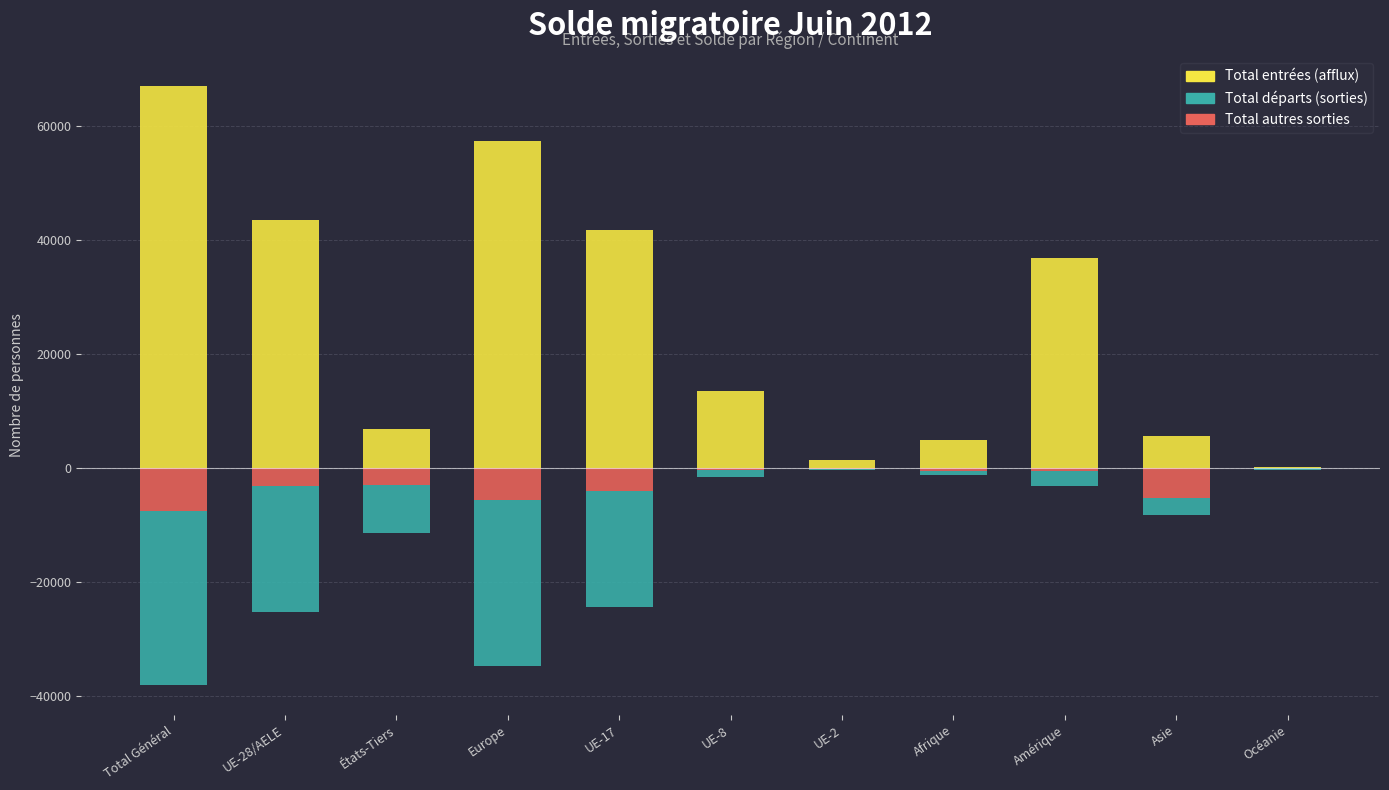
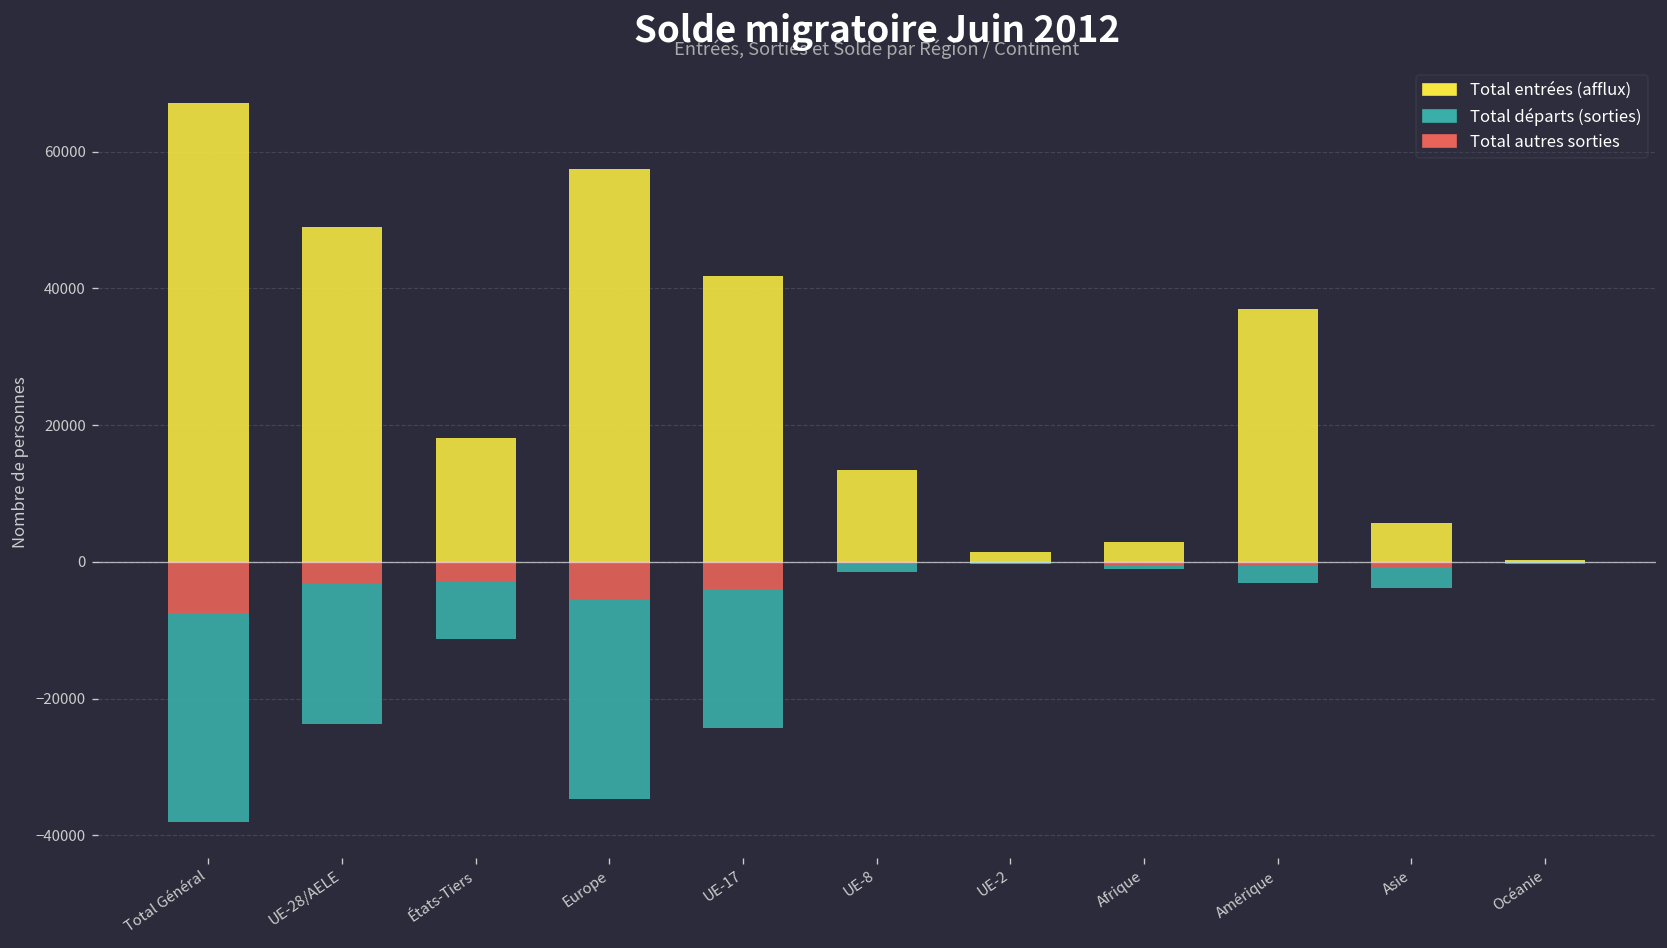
Total départs (sorties), UE-28/AELE: -22000 -> -21000
Total entrées (afflux), UE-28/AELE: 44000 -> 49000
Total entrées (afflux), États-Tiers: 7000 -> 18000
Total entrées (afflux), Afrique: 5000 -> 3000
Total autres sorties, Asie: -5000 -> -1000
